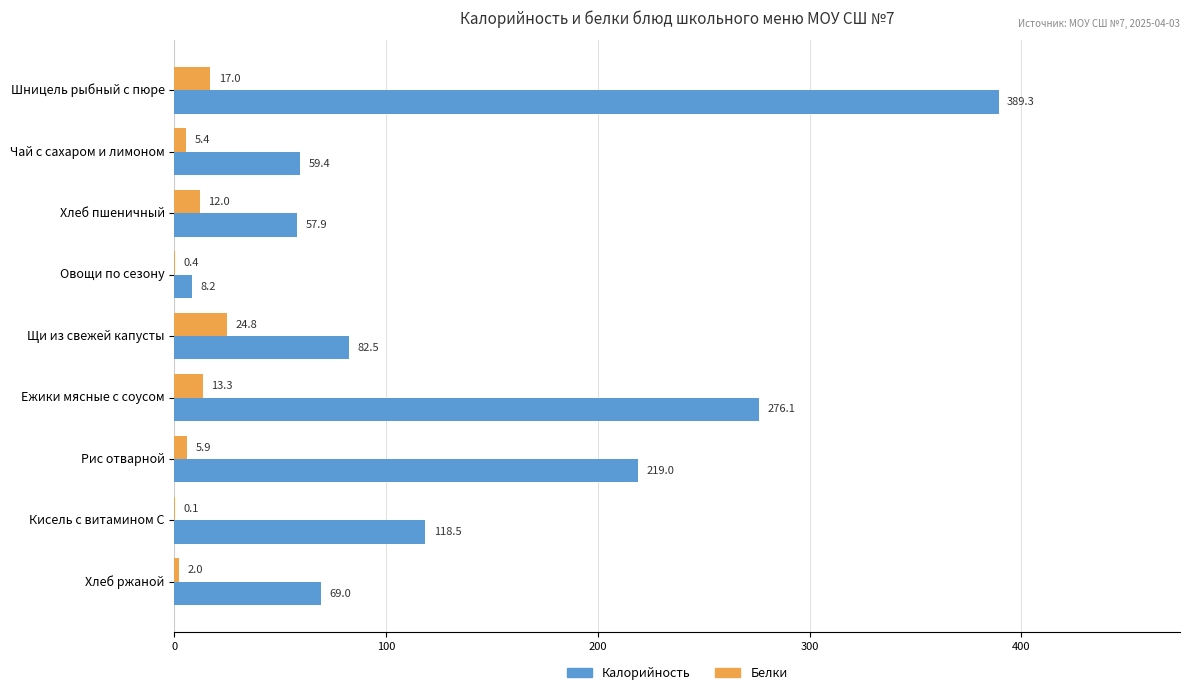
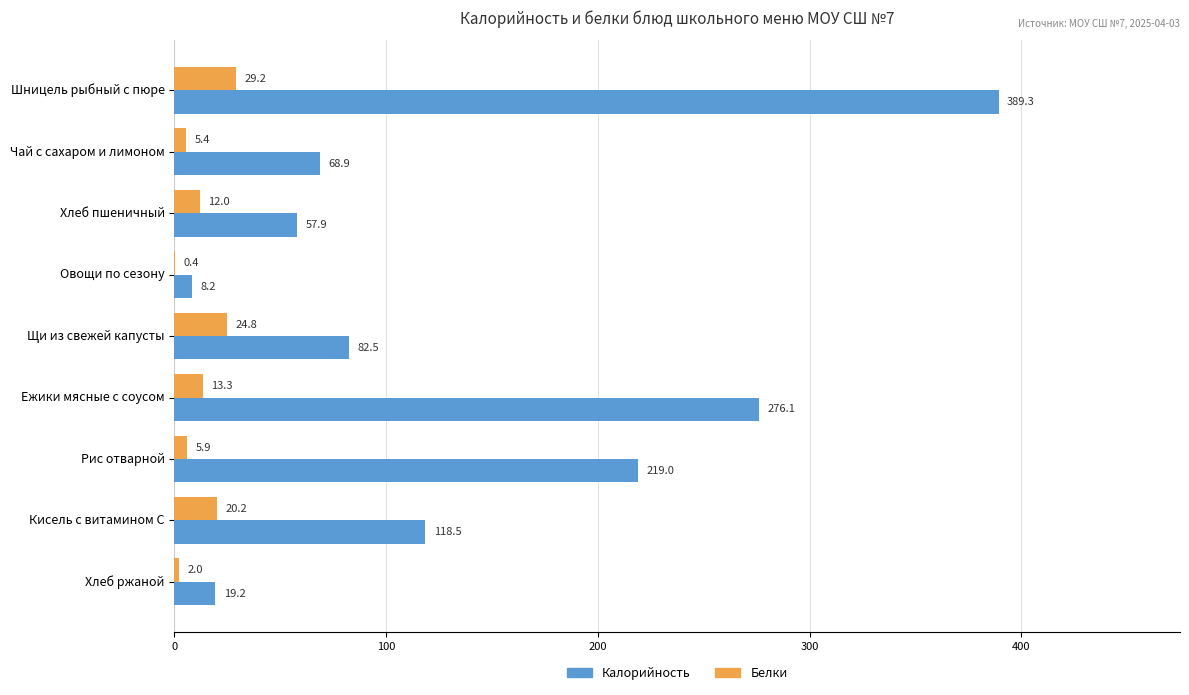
Белки, Шницель рыбный с пюре: 17.0 -> 29.2
Калорийность, Чай с сахаром и лимоном: 59.4 -> 68.9
Белки, Кисель с витамином С: 0.1 -> 20.2
Калорийность, Хлеб ржаной: 69.0 -> 19.2
